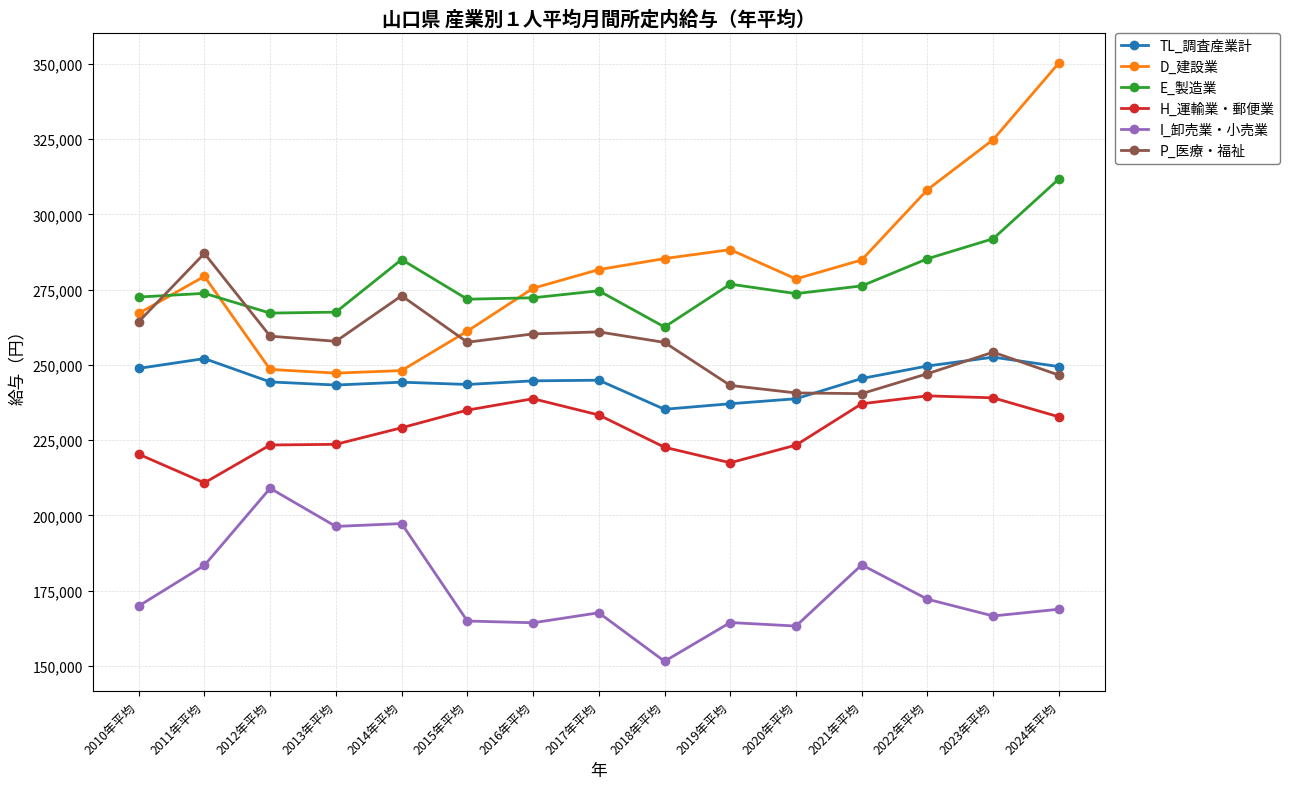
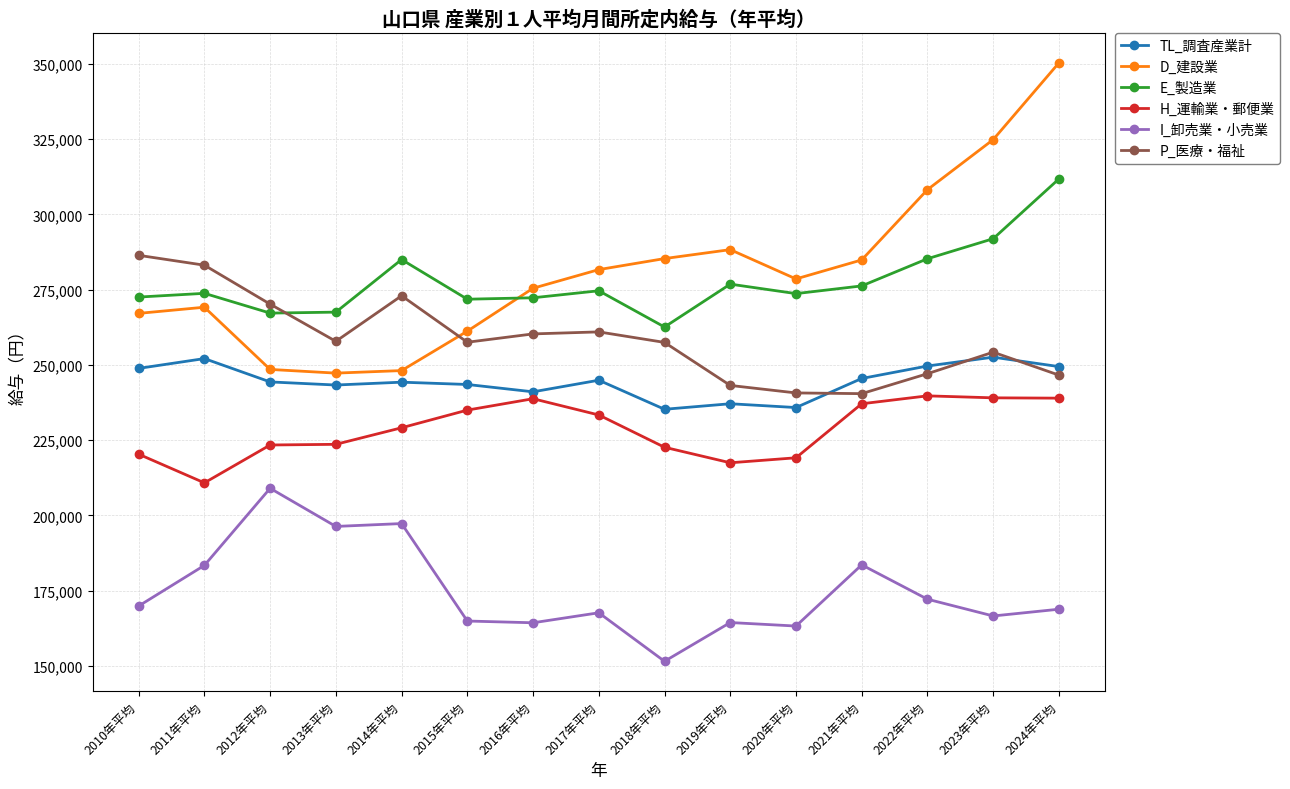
P_医療・福祉, 2010年平均: 264,000 -> 286,000
D_建設業, 2011年平均: 279,000 -> 269,000
P_医療・福祉, 2011年平均: 287,000 -> 283,000
P_医療・福祉, 2012年平均: 260,000 -> 270,000
TL_調査産業計, 2016年平均: 245,000 -> 241,000
TL_調査産業計, 2020年平均: 239,000 -> 236,000
H_運輸業・郵便業, 2020年平均: 223,000 -> 219,000
H_運輸業・郵便業, 2024年平均: 233,000 -> 239,000
